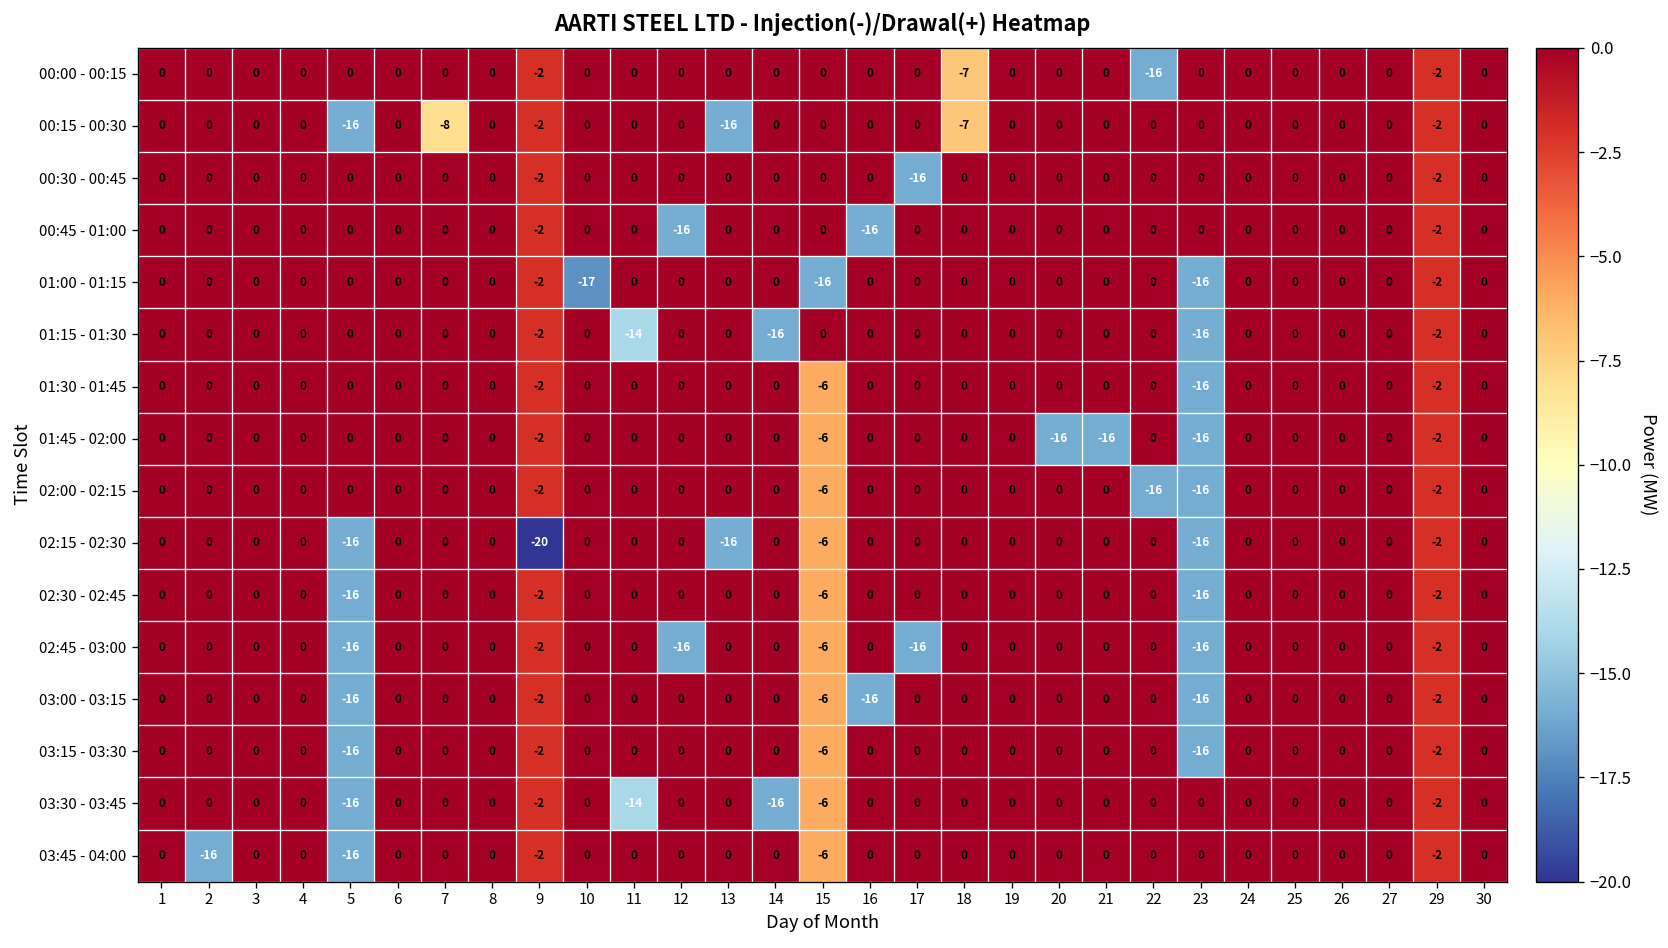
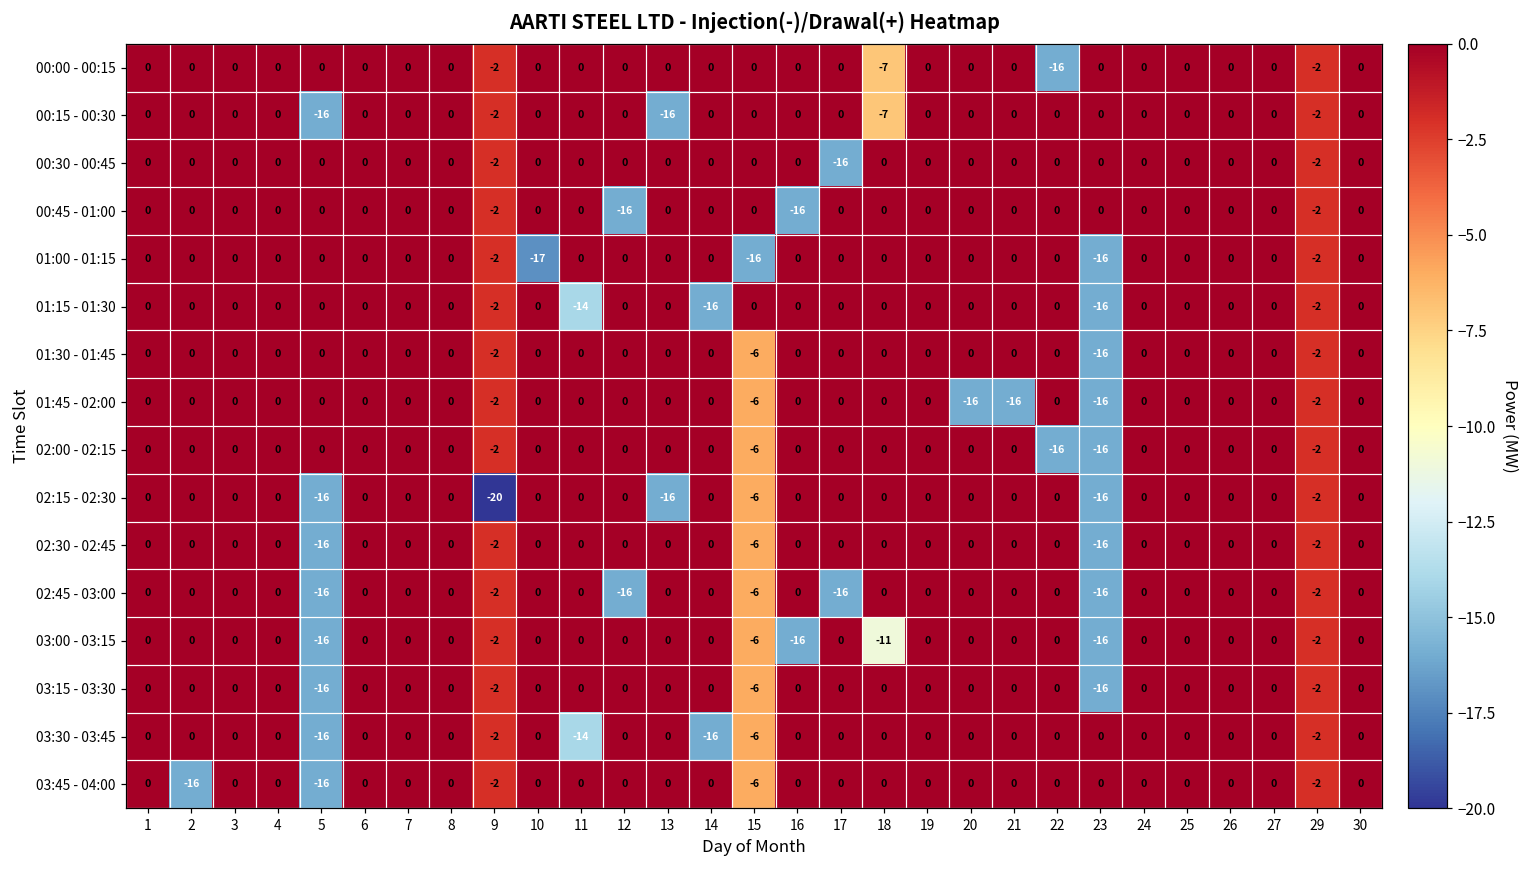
00:15 - 00:30, 7: -8 -> 0
03:00 - 03:15, 18: 0 -> -11
